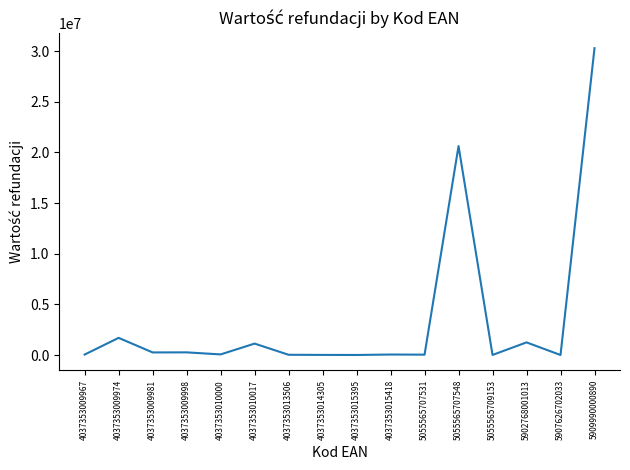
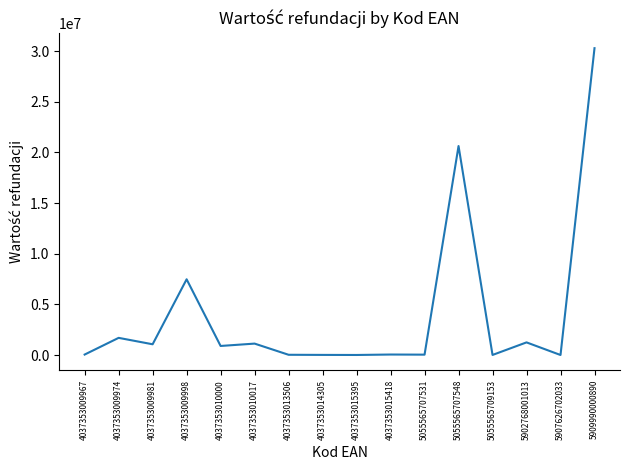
4037353009981: 300000 -> 1100000
4037353009998: 300000 -> 7500000
4037353010000: 100000 -> 900000
